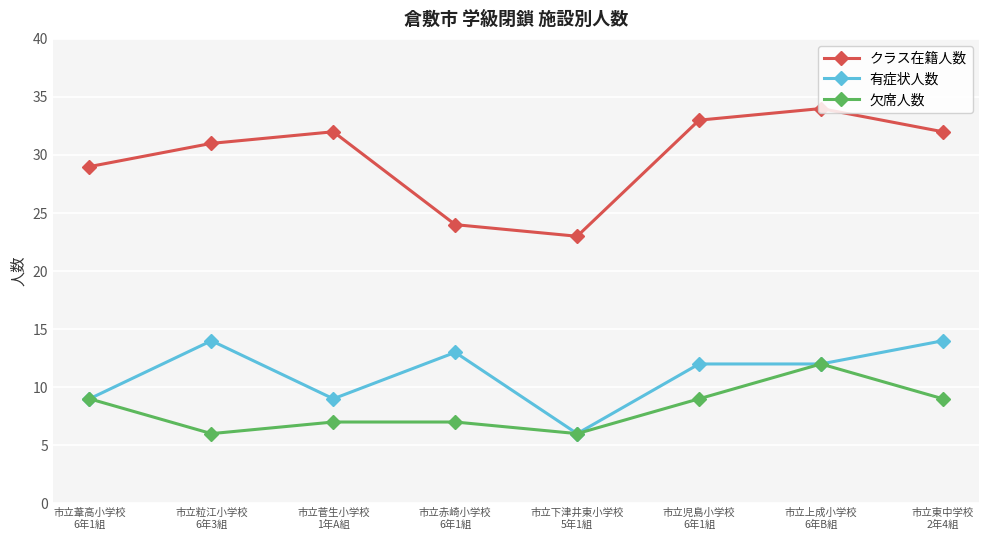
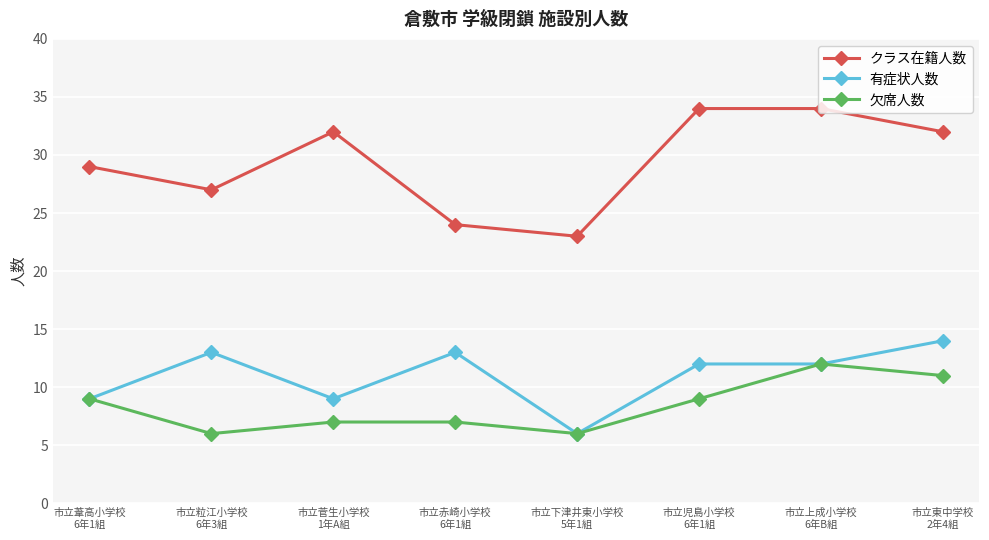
クラス在籍人数, 市立粒江小学校 6年3組: 31 -> 27
有症状人数, 市立粒江小学校 6年3組: 14 -> 13
クラス在籍人数, 市立児島小学校 6年1組: 33 -> 34
欠席人数, 市立東中学校 2年4組: 9 -> 11
